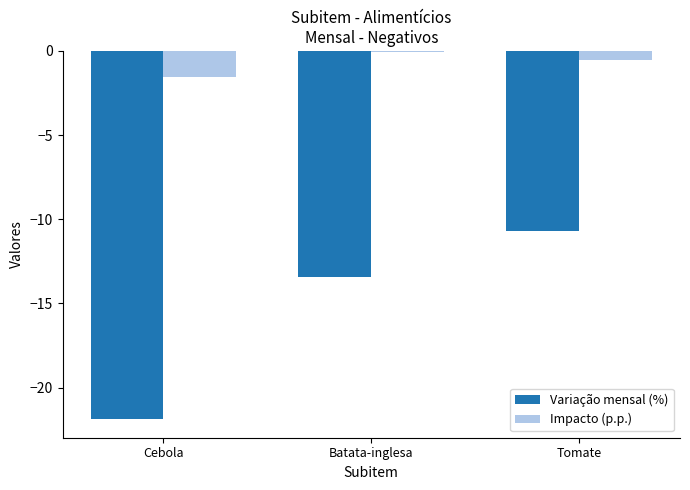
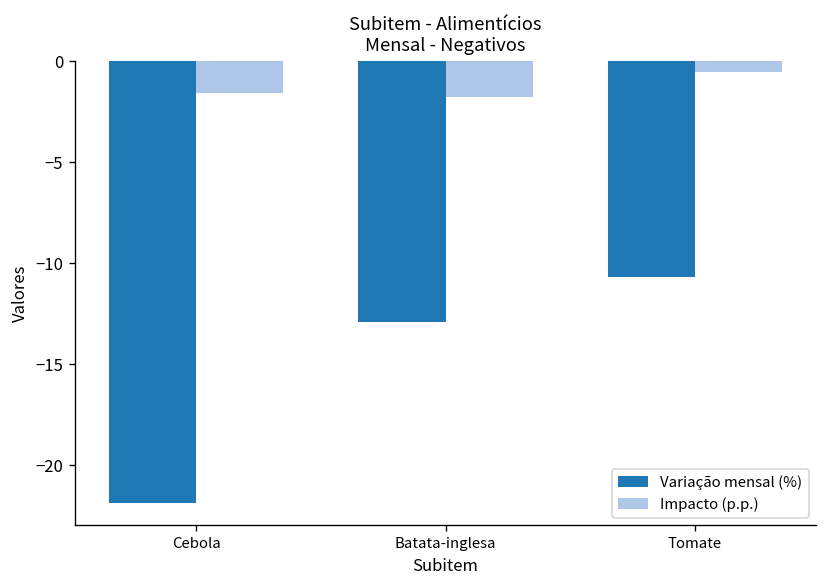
Variação mensal (%), Batata-inglesa: -13.5 -> -12.9
Impacto (p.p.), Batata-inglesa: 0.0 -> -1.8
